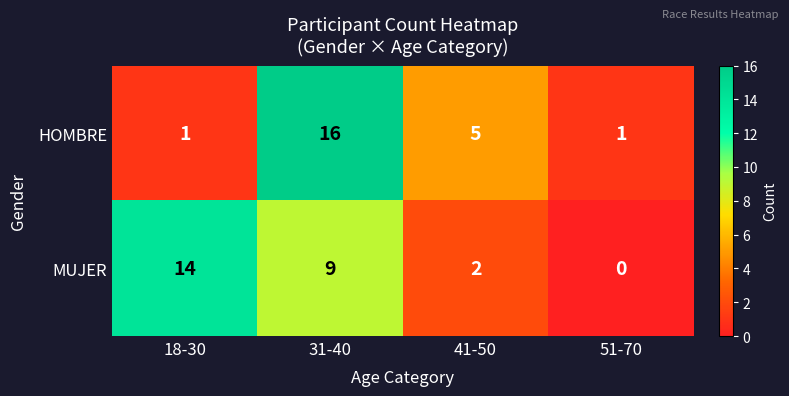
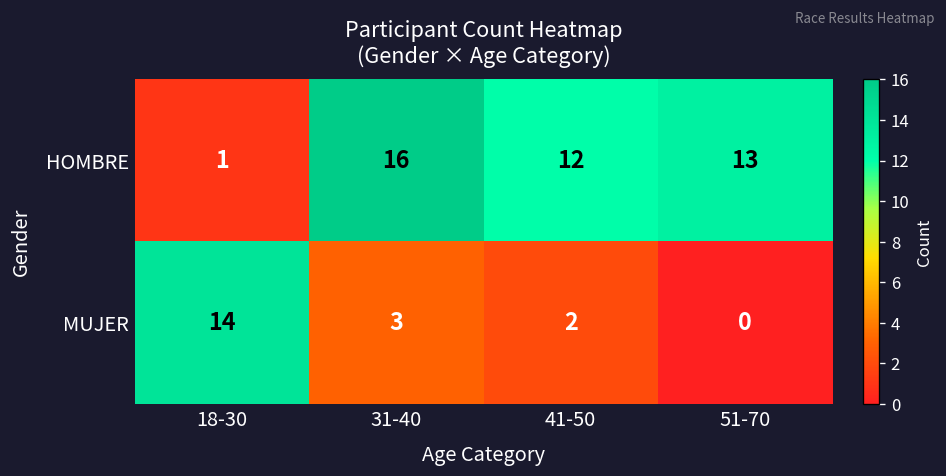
HOMBRE, 41-50: 5 -> 12
HOMBRE, 51-70: 1 -> 13
MUJER, 31-40: 9 -> 3
